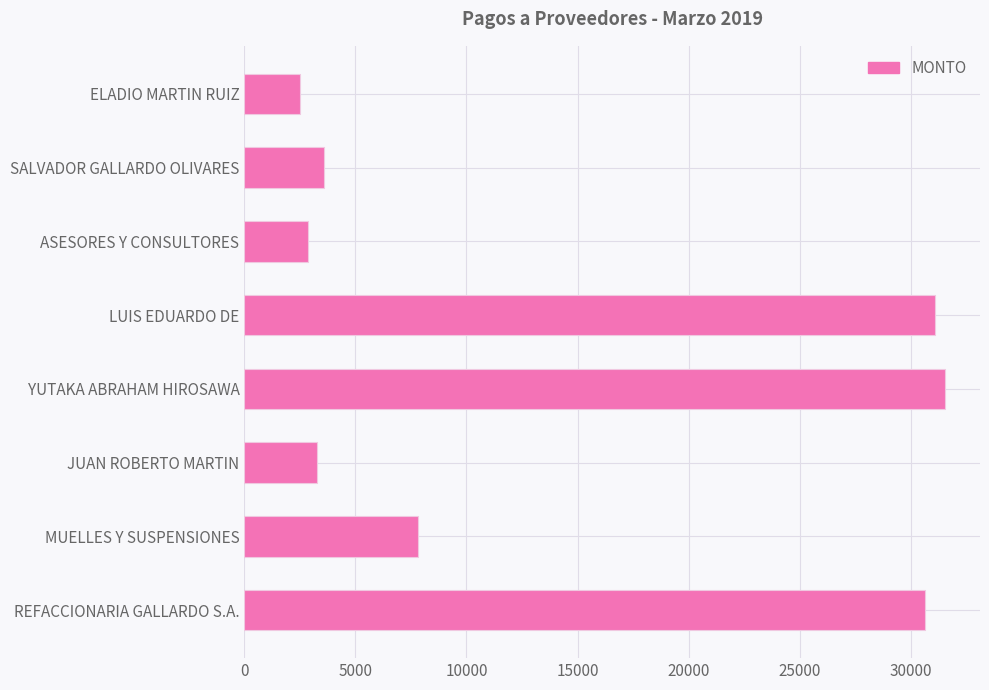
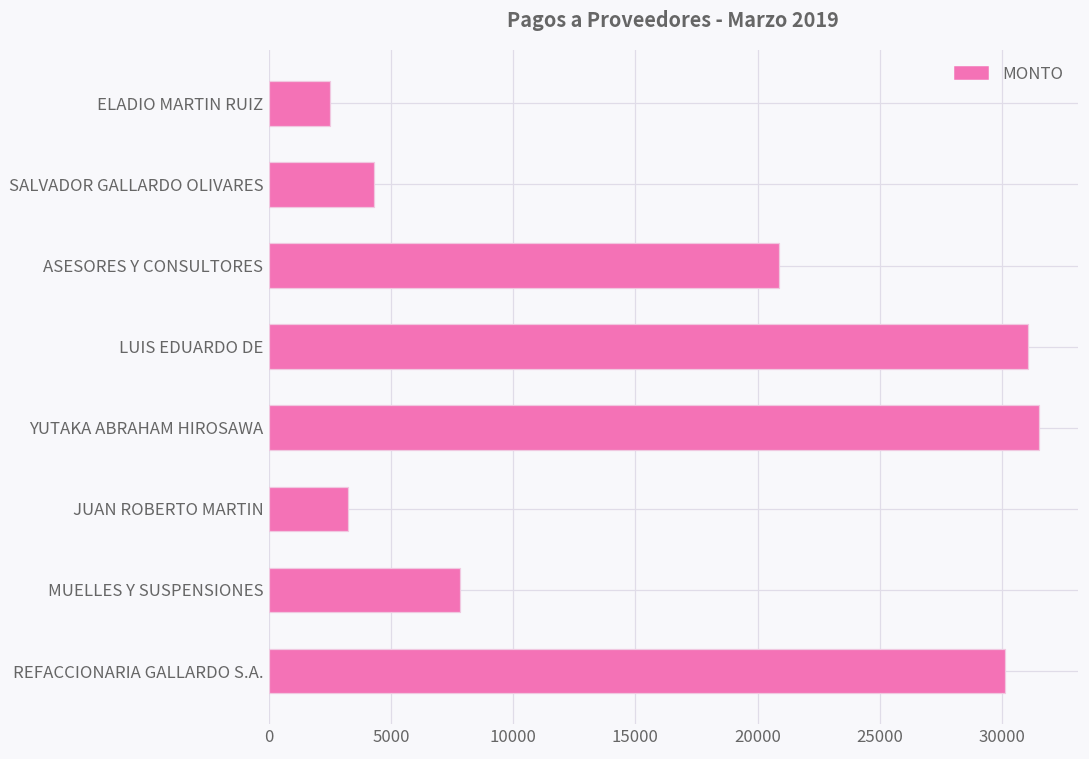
SALVADOR GALLARDO OLIVARES: 3600 -> 4300
ASESORES Y CONSULTORES: 2900 -> 20900
REFACCIONARIA GALLARDO S.A.: 30600 -> 30100
